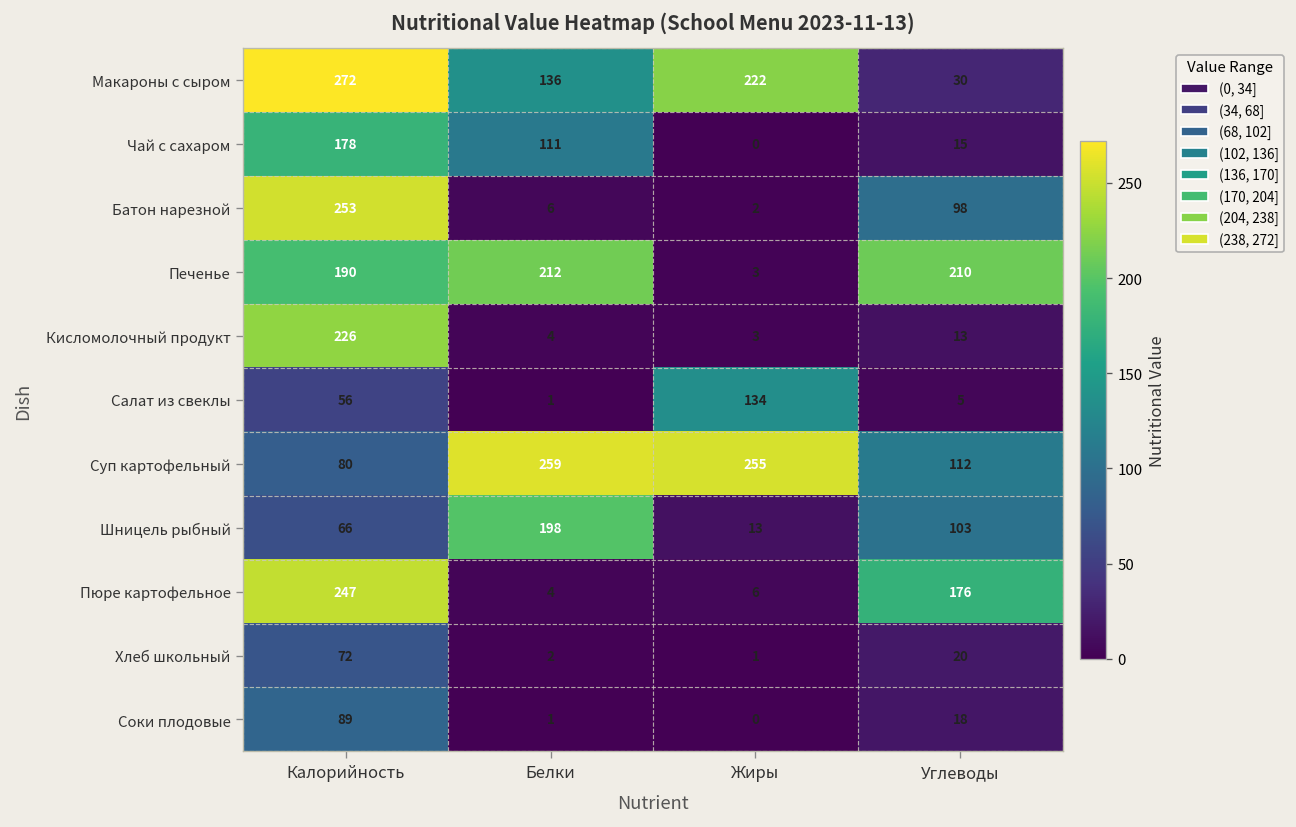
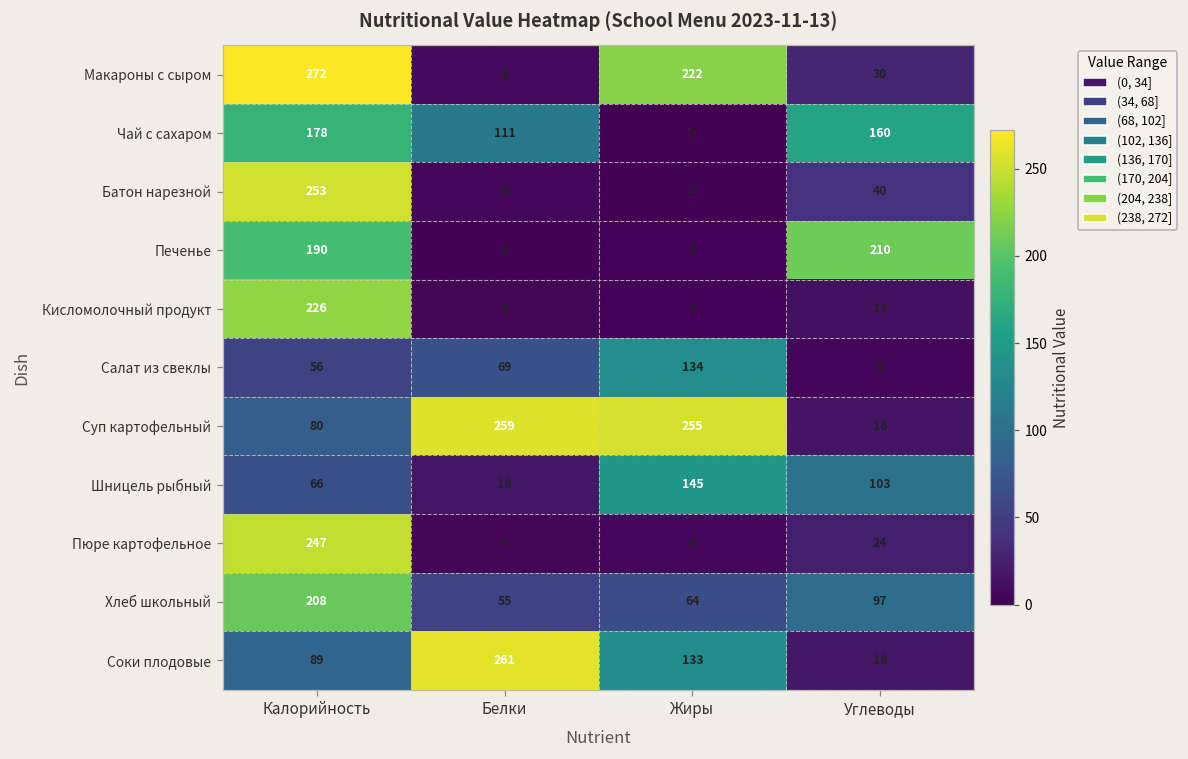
Макароны с сыром, Белки: 136 -> 8
Чай с сахаром, Углеводы: 15 -> 160
Батон нарезной, Углеводы: 98 -> 40
Печенье, Белки: 212 -> 2
Салат из свеклы, Белки: 1 -> 69
Суп картофельный, Углеводы: 112 -> 16
Шницель рыбный, Белки: 198 -> 18
Шницель рыбный, Жиры: 13 -> 145
Пюре картофельное, Углеводы: 176 -> 24
Хлеб школьный, Калорийность: 72 -> 208
Хлеб школьный, Белки: 2 -> 55
Хлеб школьный, Жиры: 1 -> 64
Хлеб школьный, Углеводы: 20 -> 97
Соки плодовые, Белки: 1 -> 261
Соки плодовые, Жиры: 0 -> 133
